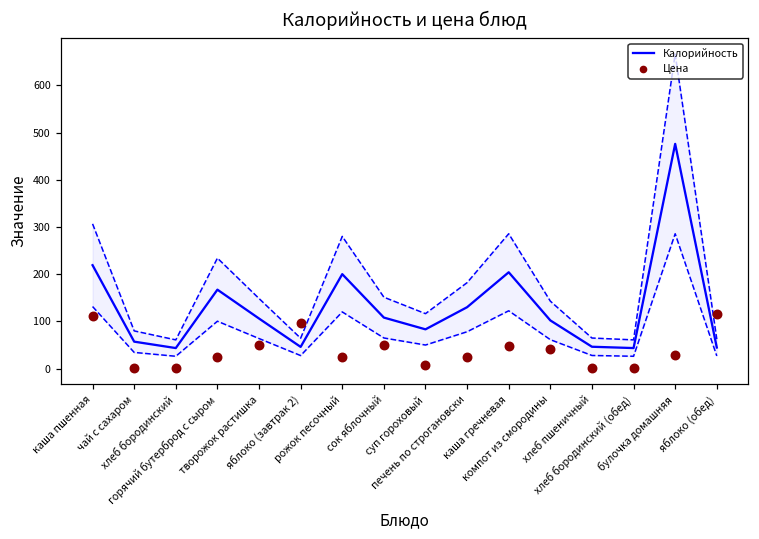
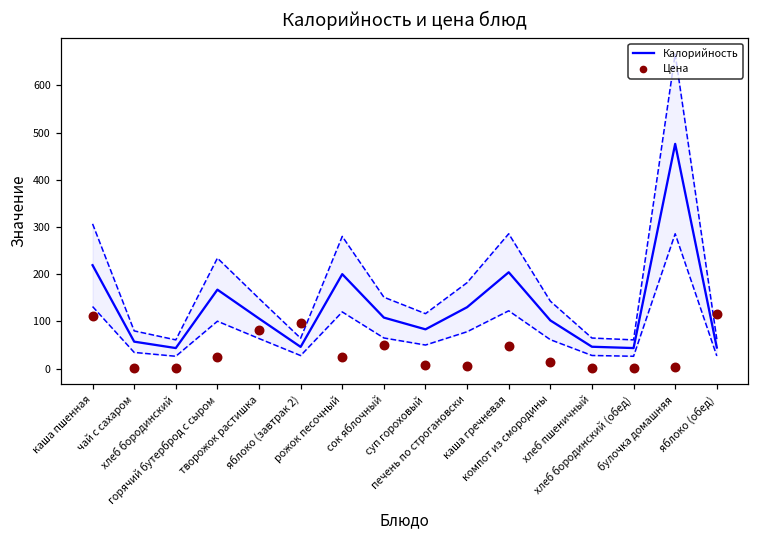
Цена, творожок растишка: 50 -> 80
Цена, печень по строгановски: 20 -> 0
Цена, компот из смородины: 40 -> 10
Цена, булочка домашняя: 30 -> 0
